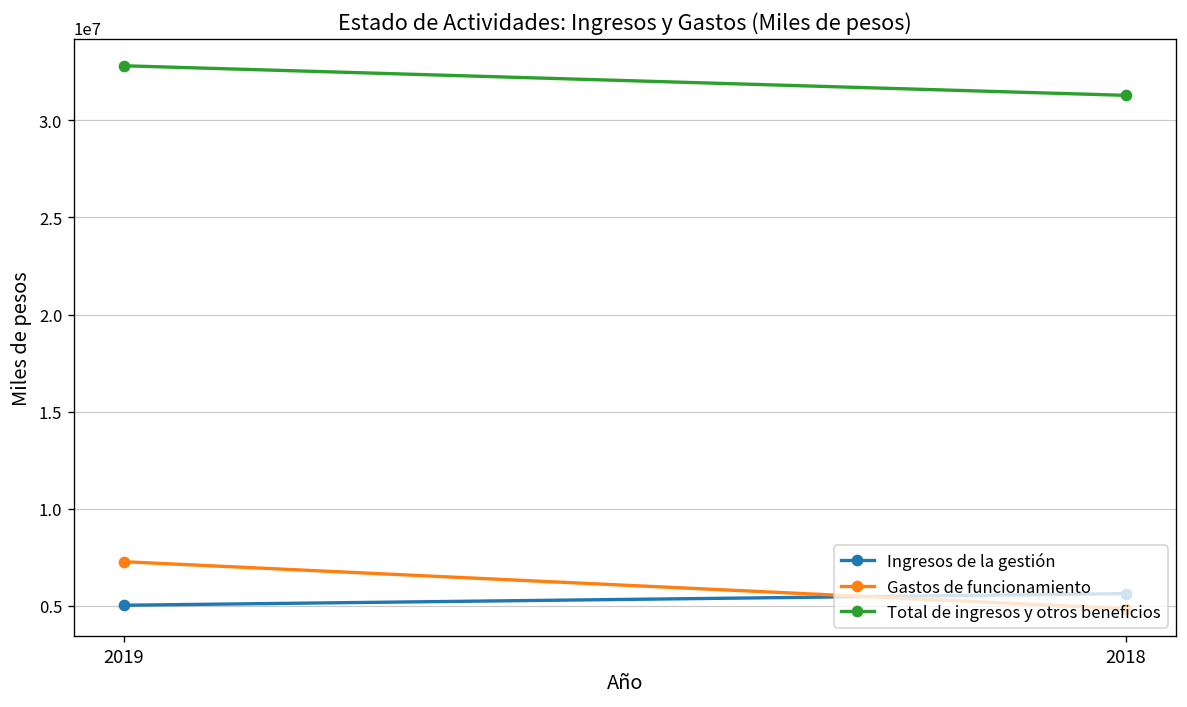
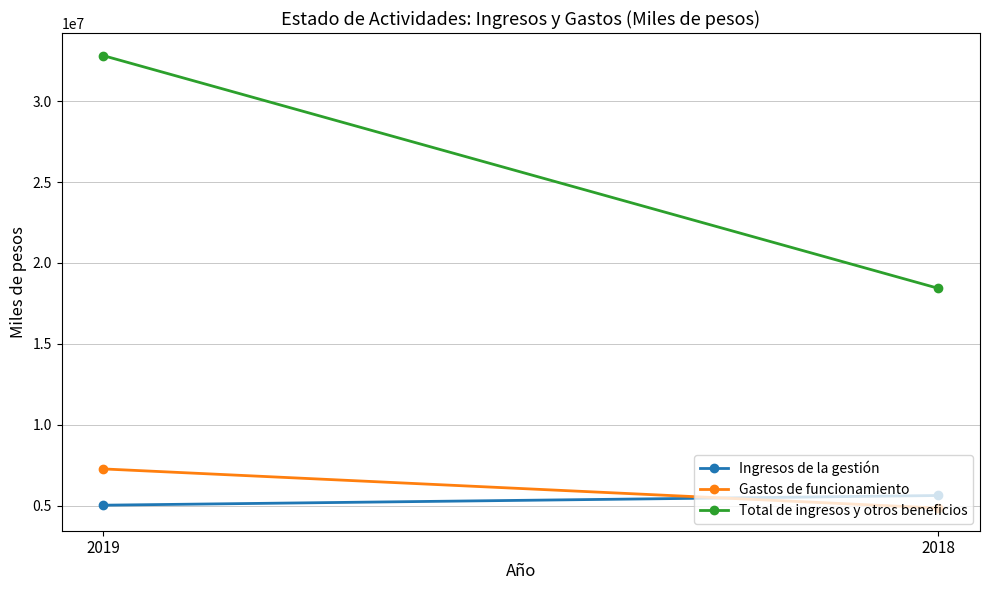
Total de ingresos y otros beneficios, 2018: 31300000 -> 18400000
